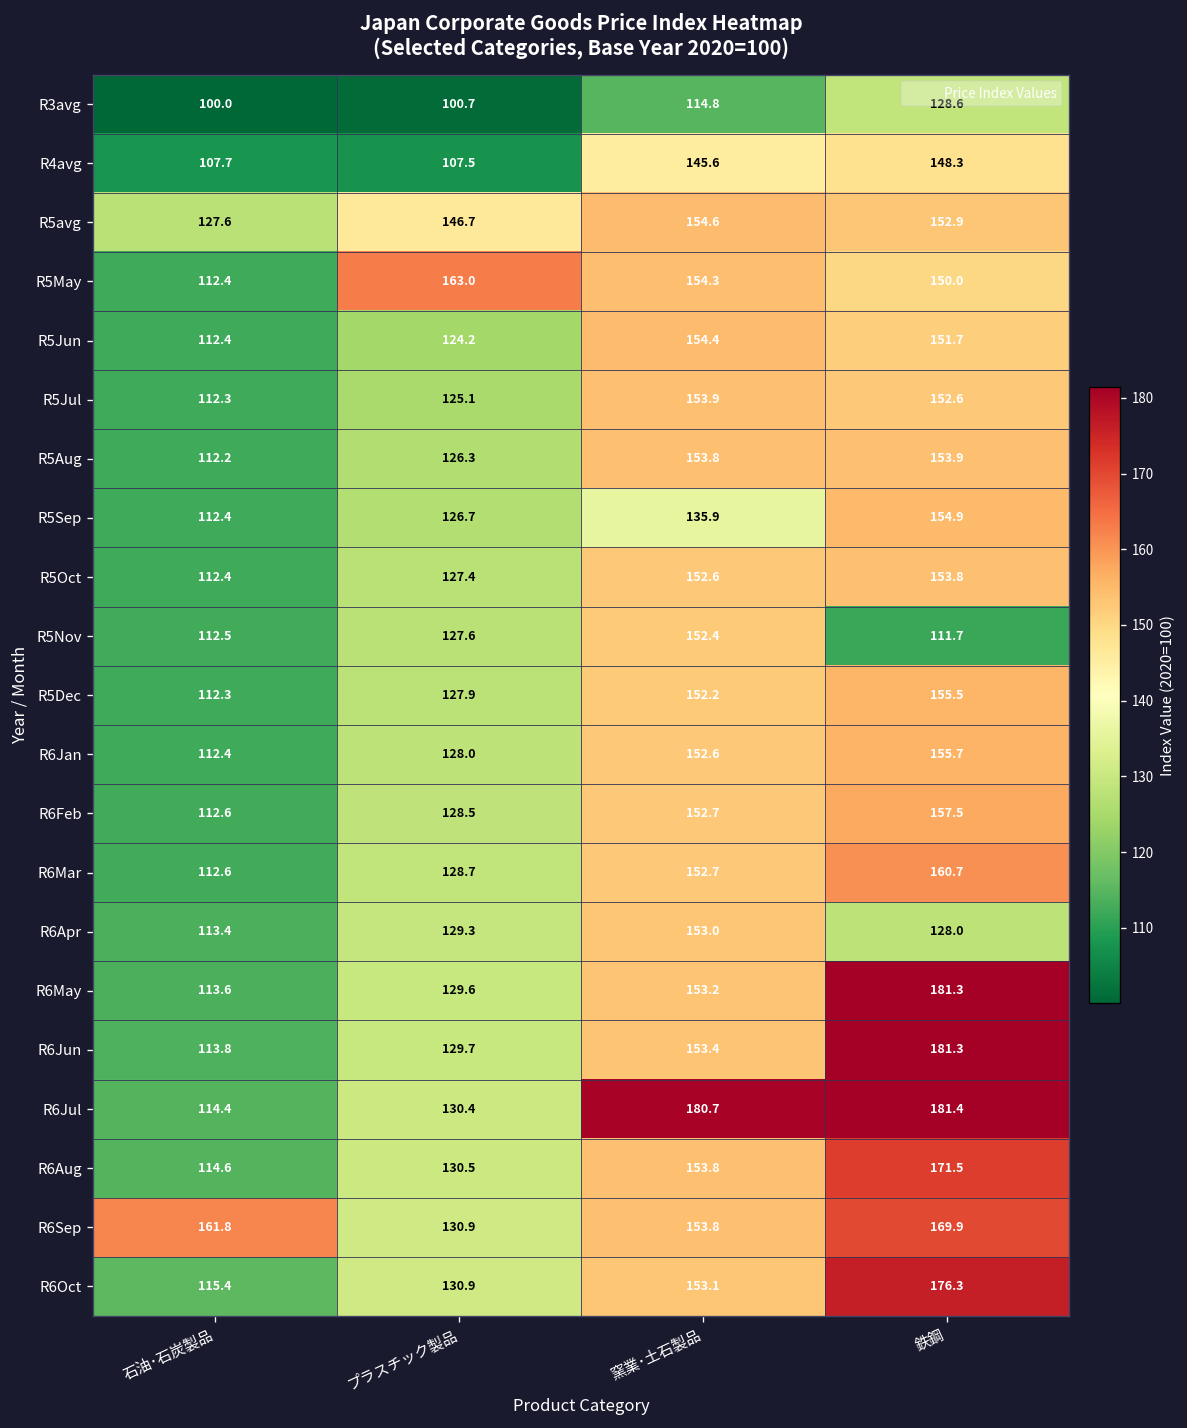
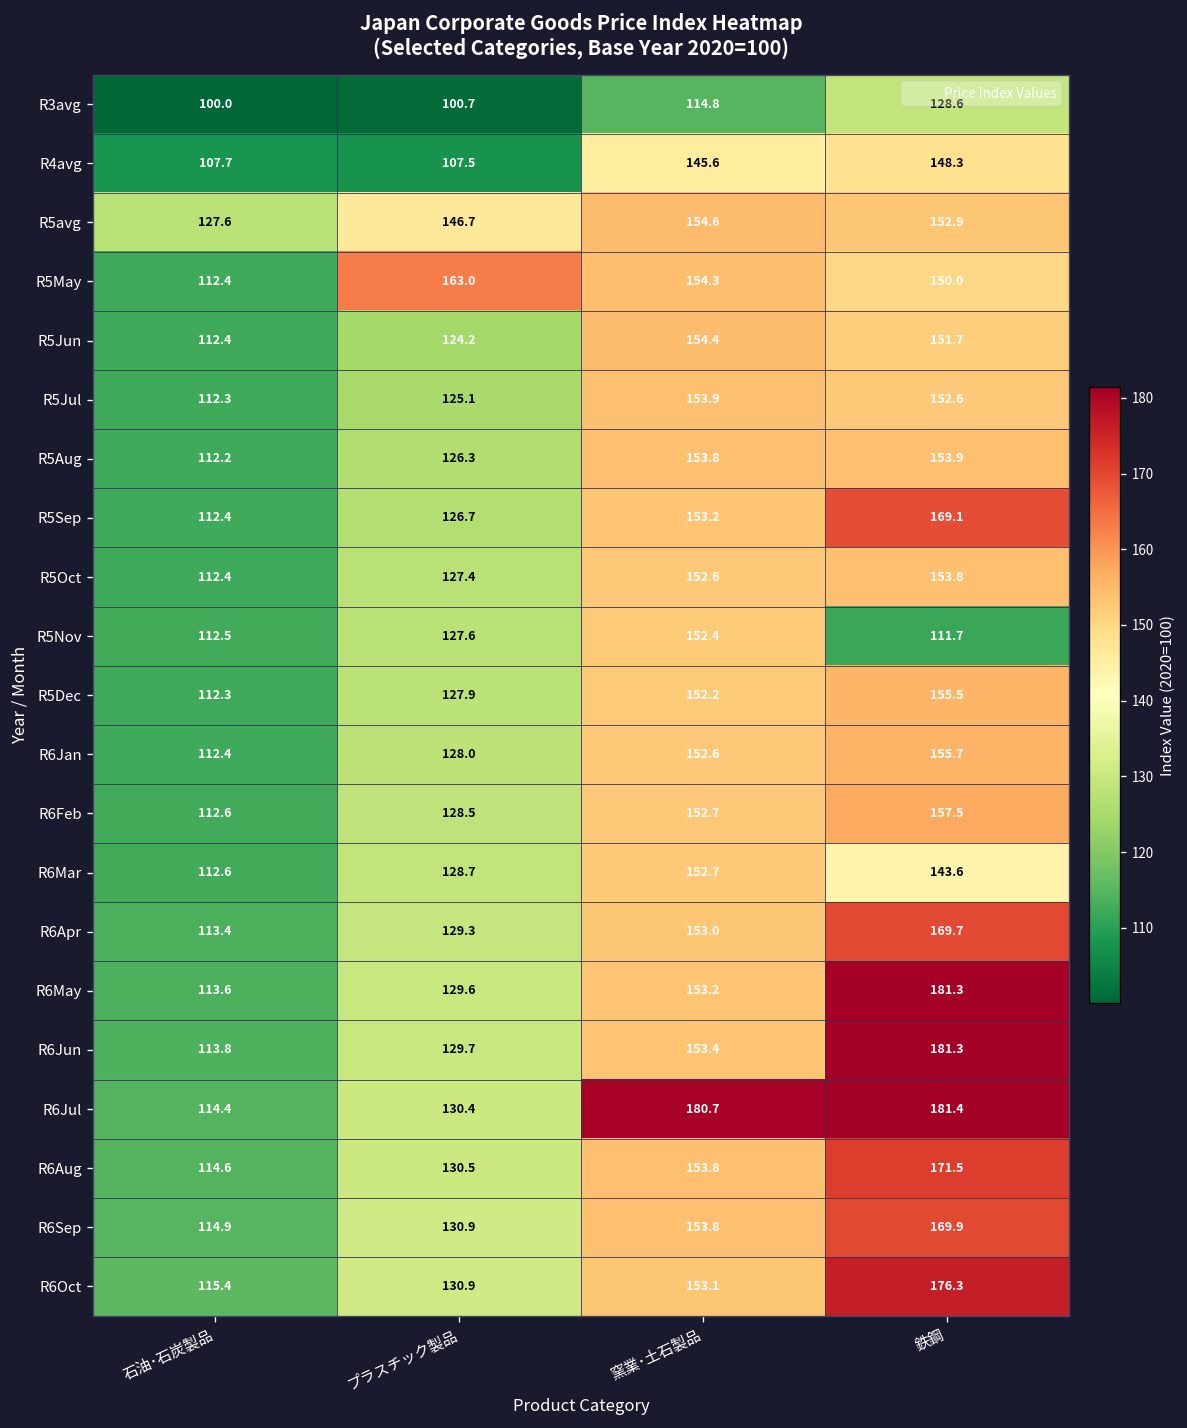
R5Sep, 窯業･土石製品: 135.9 -> 153.2
R5Sep, 鉄鋼: 154.9 -> 169.1
R6Mar, 鉄鋼: 160.7 -> 143.6
R6Apr, 鉄鋼: 128.0 -> 169.7
R6Sep, 石油･石炭製品: 161.8 -> 114.9
